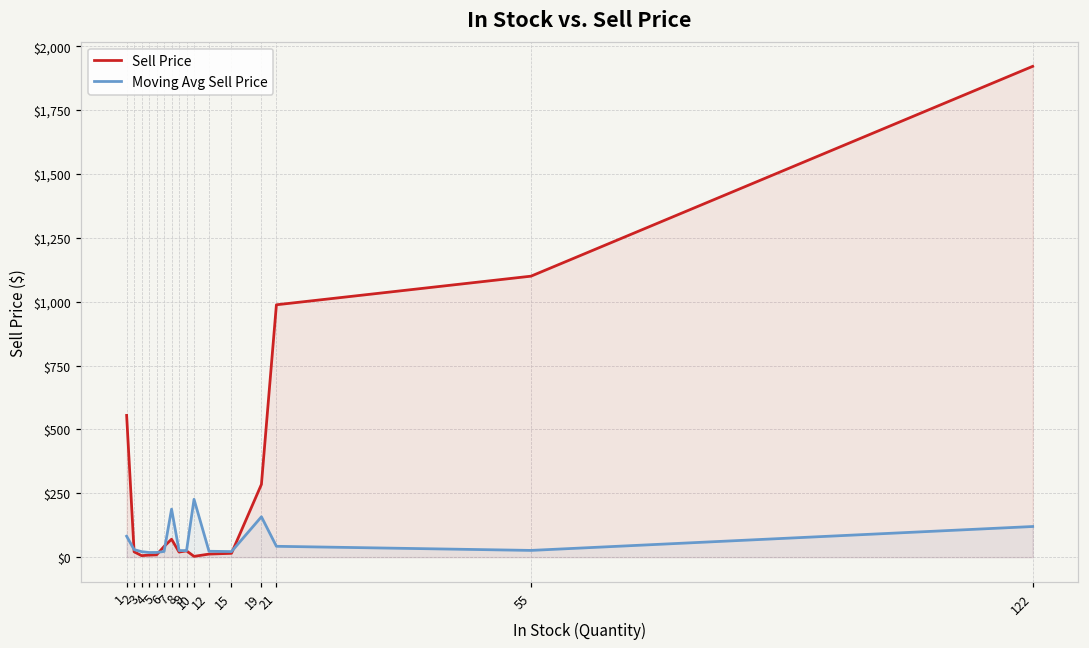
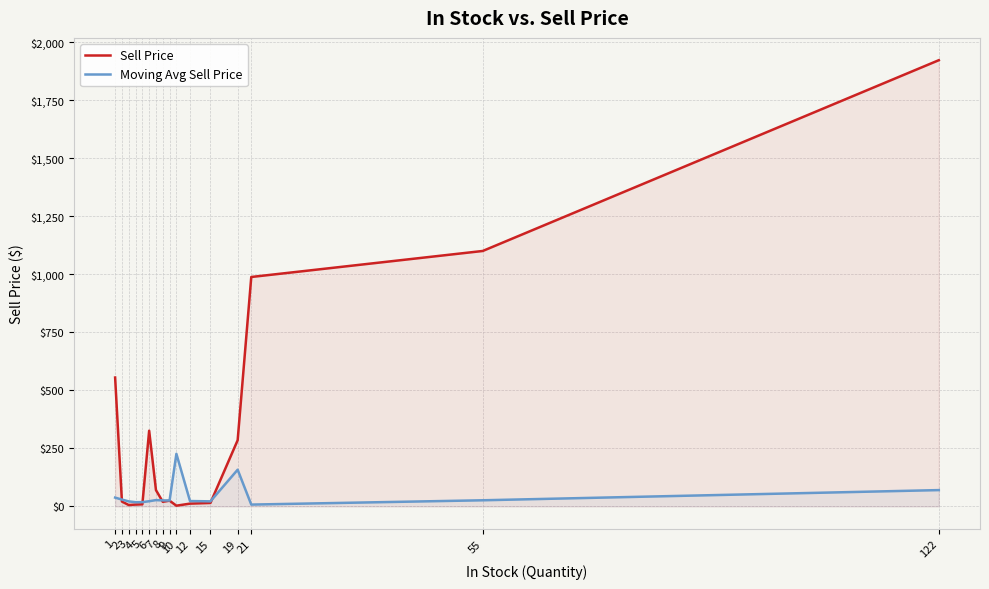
Moving Avg Sell Price, 1: $80 -> $40
Sell Price, 6: $40 -> $330
Moving Avg Sell Price, 7: $190 -> $30
Moving Avg Sell Price, 21: $40 -> $10
Moving Avg Sell Price, 122: $120 -> $70
